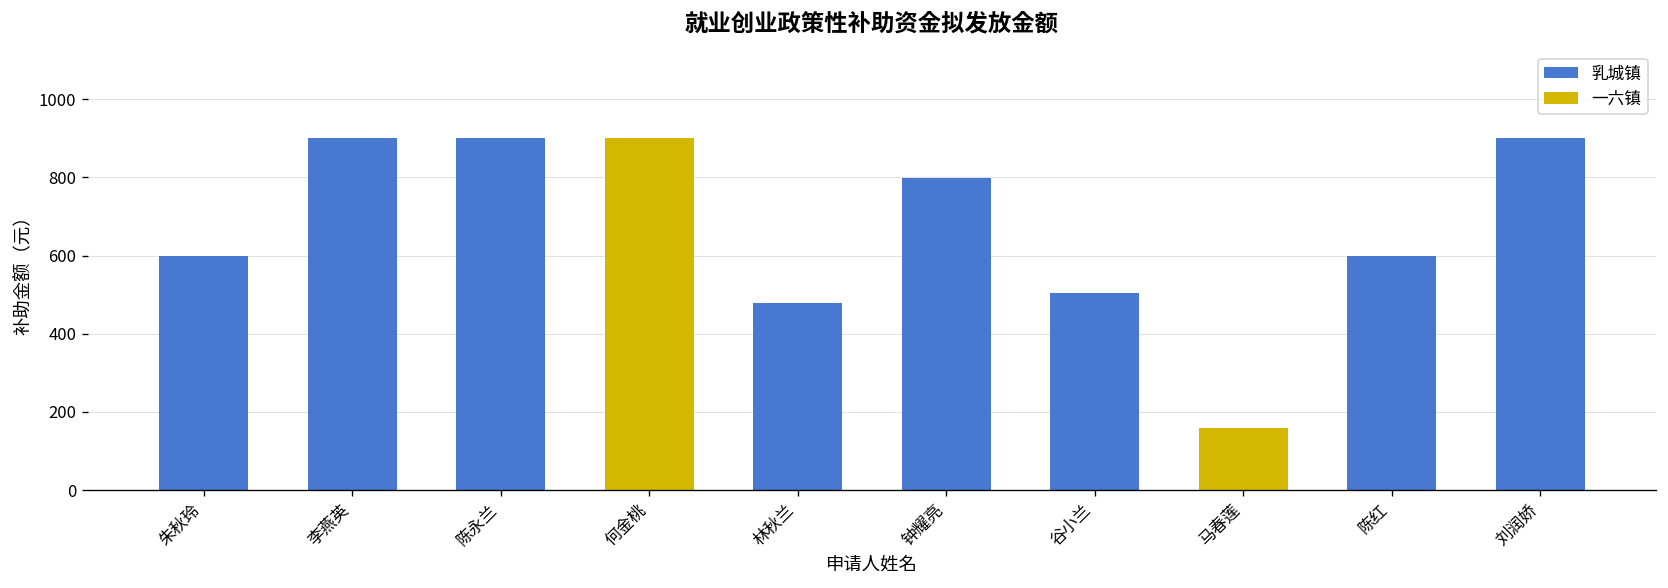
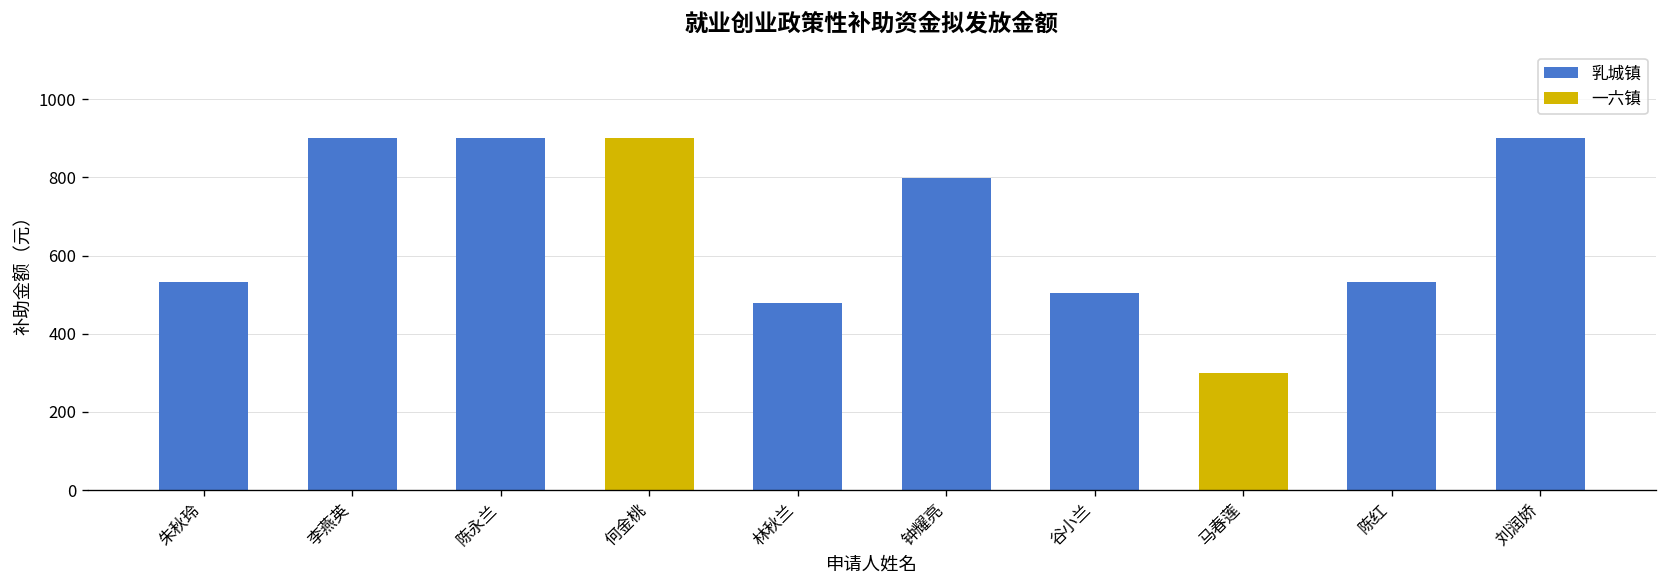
朱秋玲: 600 -> 530
马春莲: 160 -> 300
陈红: 600 -> 530
